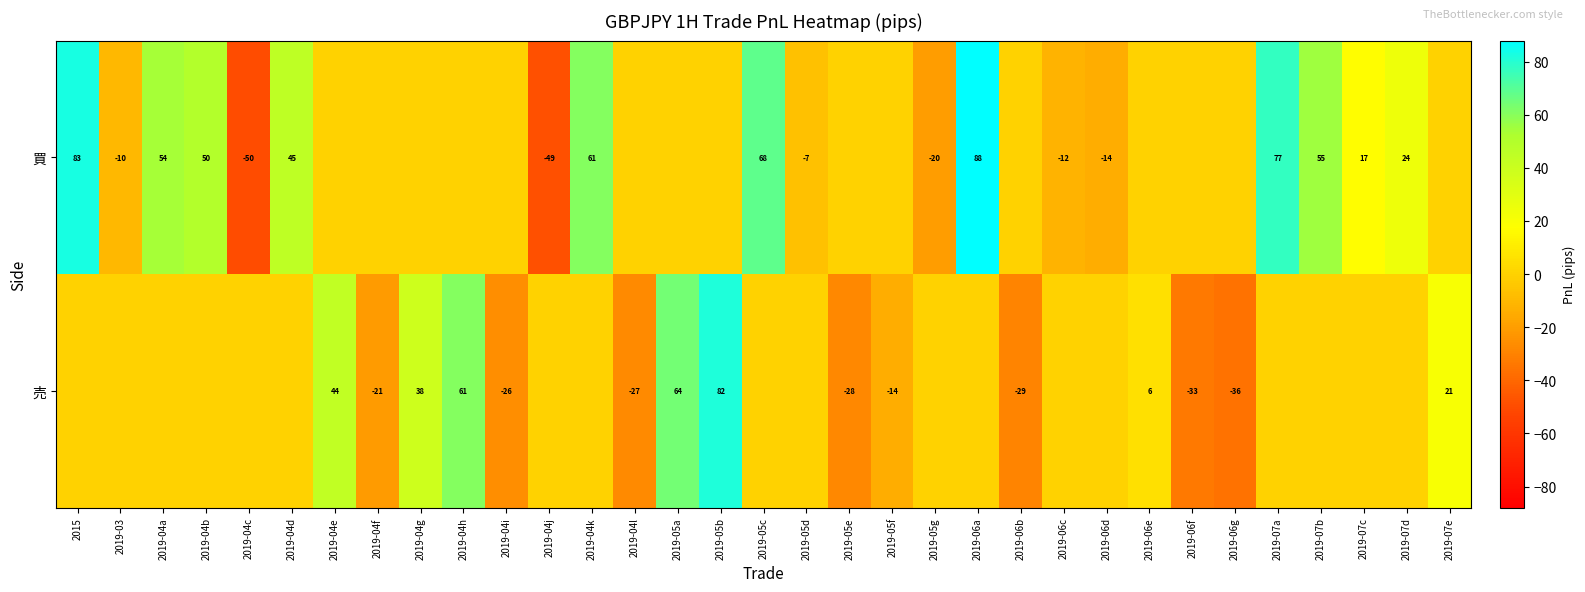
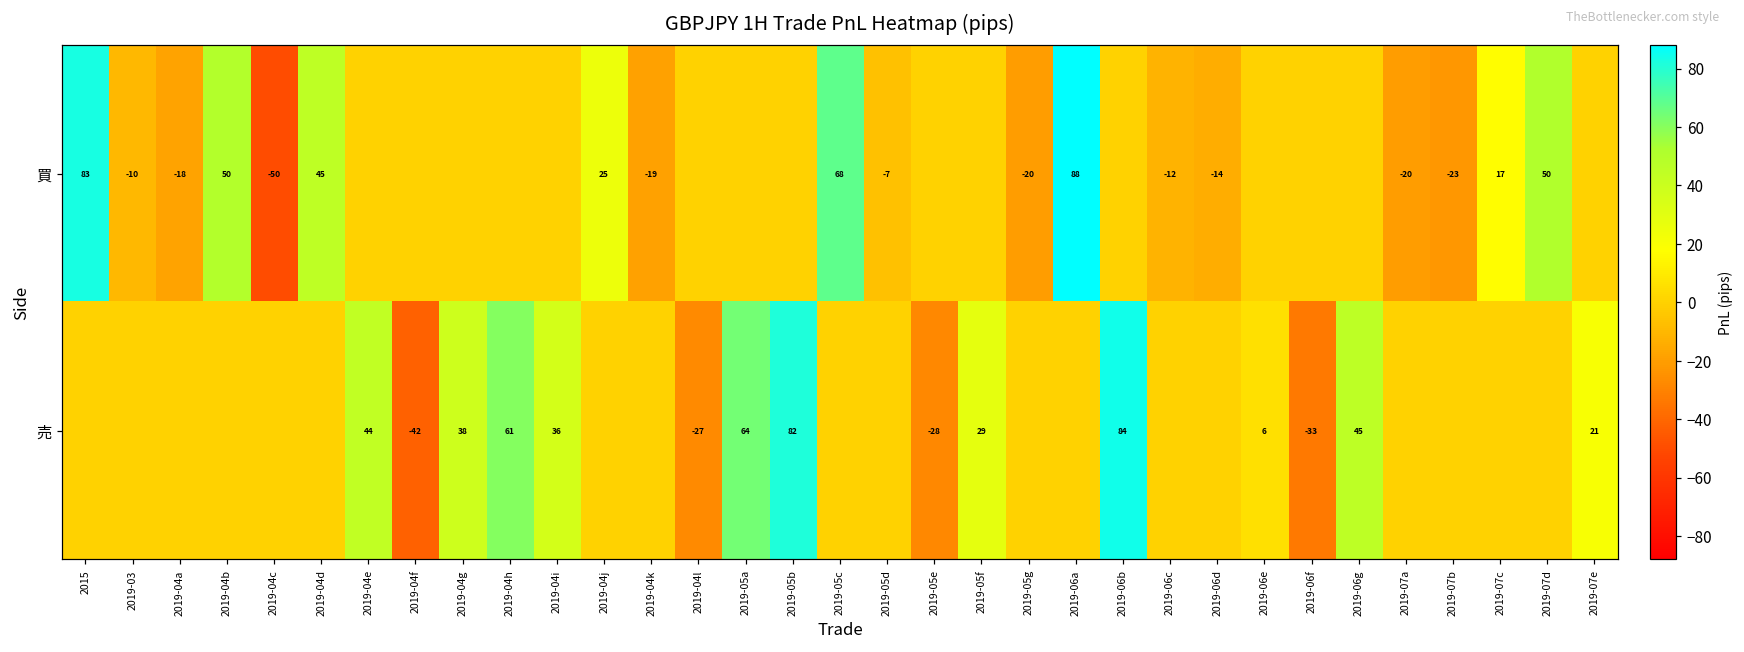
買, 2019-04a: 54 -> -18
買, 2019-04j: -49 -> 25
買, 2019-04k: 61 -> -19
買, 2019-07a: 77 -> -20
買, 2019-07b: 55 -> -23
買, 2019-07d: 24 -> 50
売, 2019-04f: -21 -> -42
売, 2019-04i: -26 -> 36
売, 2019-05f: -14 -> 29
売, 2019-06b: -29 -> 84
売, 2019-06g: -36 -> 45
